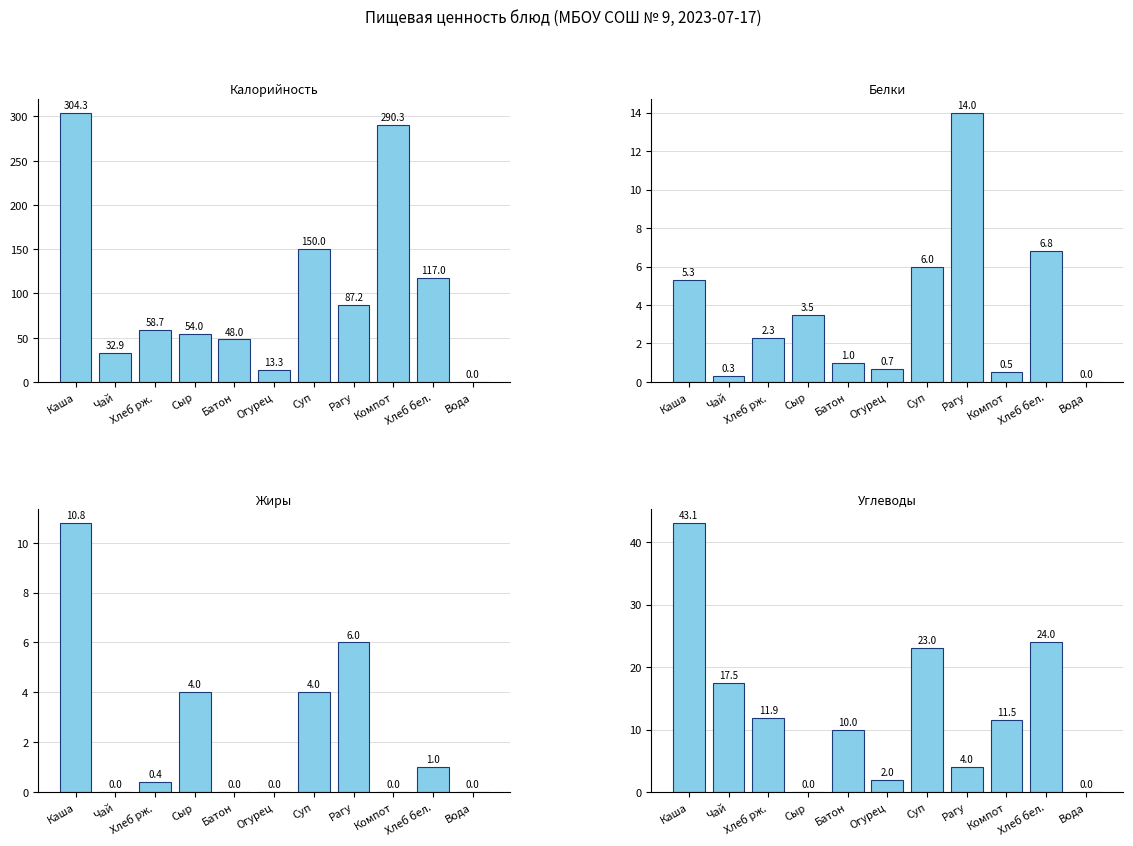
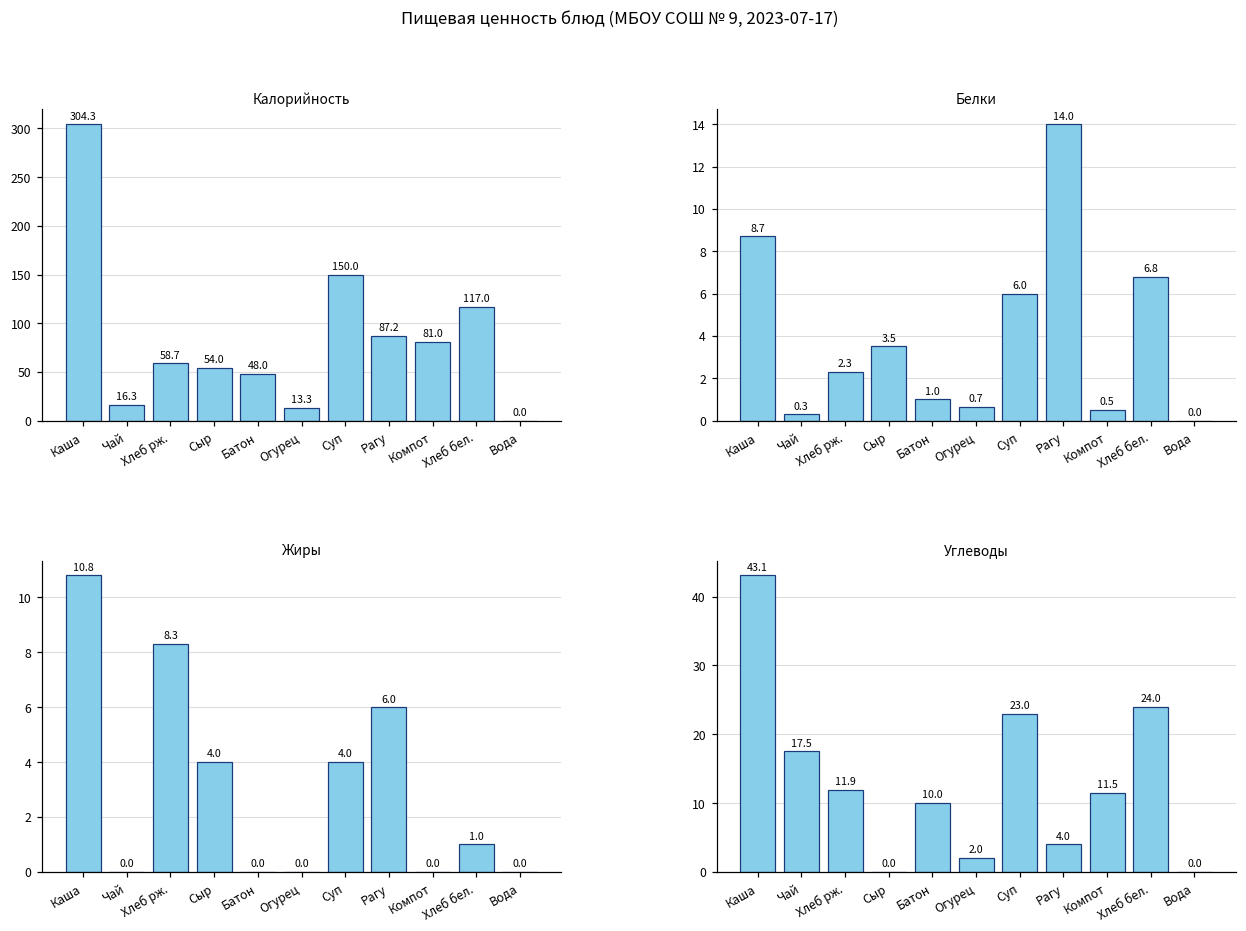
Калорийность, Чай: 32.9 -> 16.3
Калорийность, Компот: 290.3 -> 81.0
Белки, Каша: 5.3 -> 8.7
Жиры, Хлеб рж.: 0.4 -> 8.3
